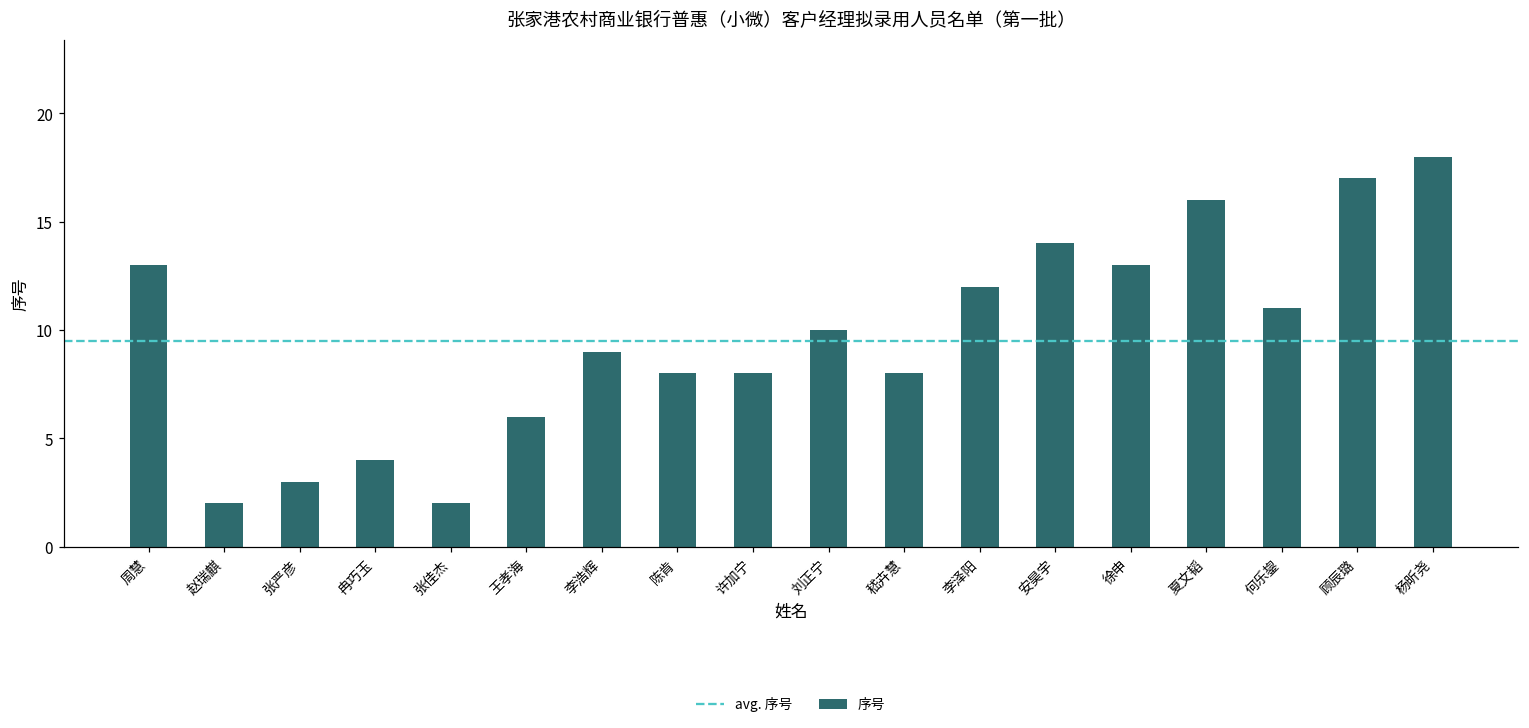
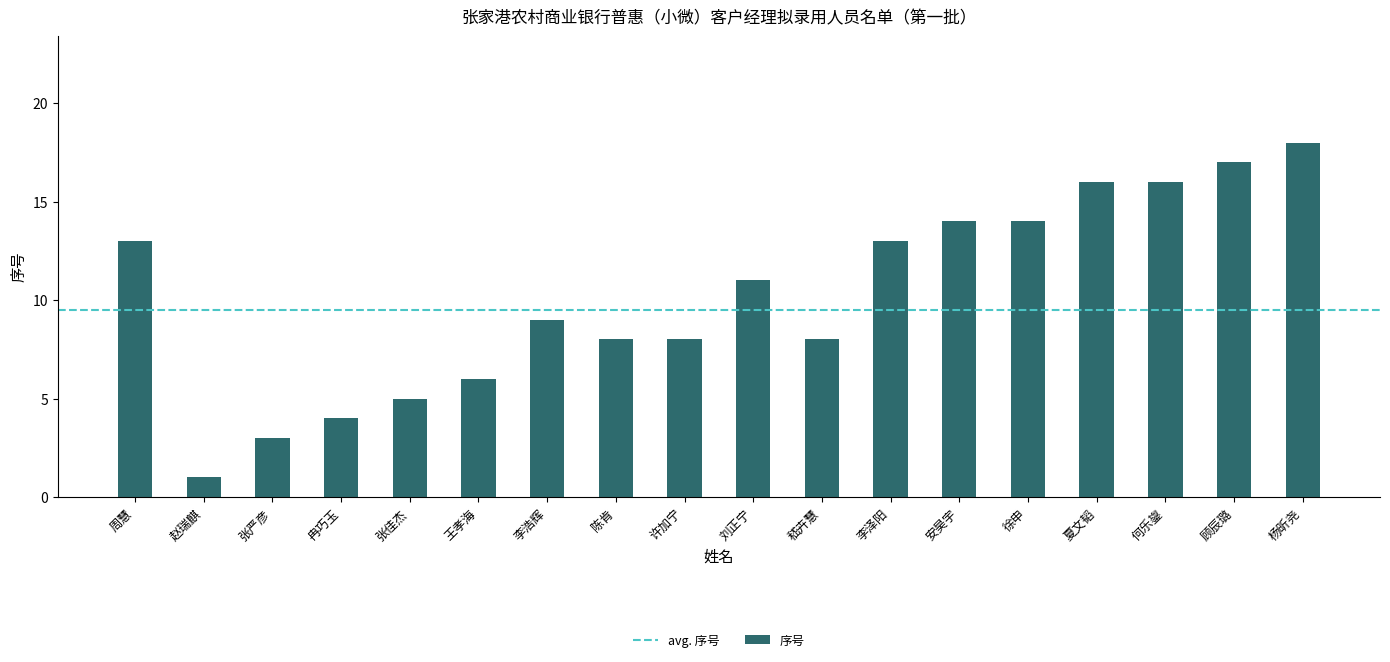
赵瑞麒: 2 -> 1
张佳杰: 2 -> 5
刘正宁: 10 -> 11
李泽阳: 12 -> 13
徐申: 13 -> 14
何乐鋆: 11 -> 16
